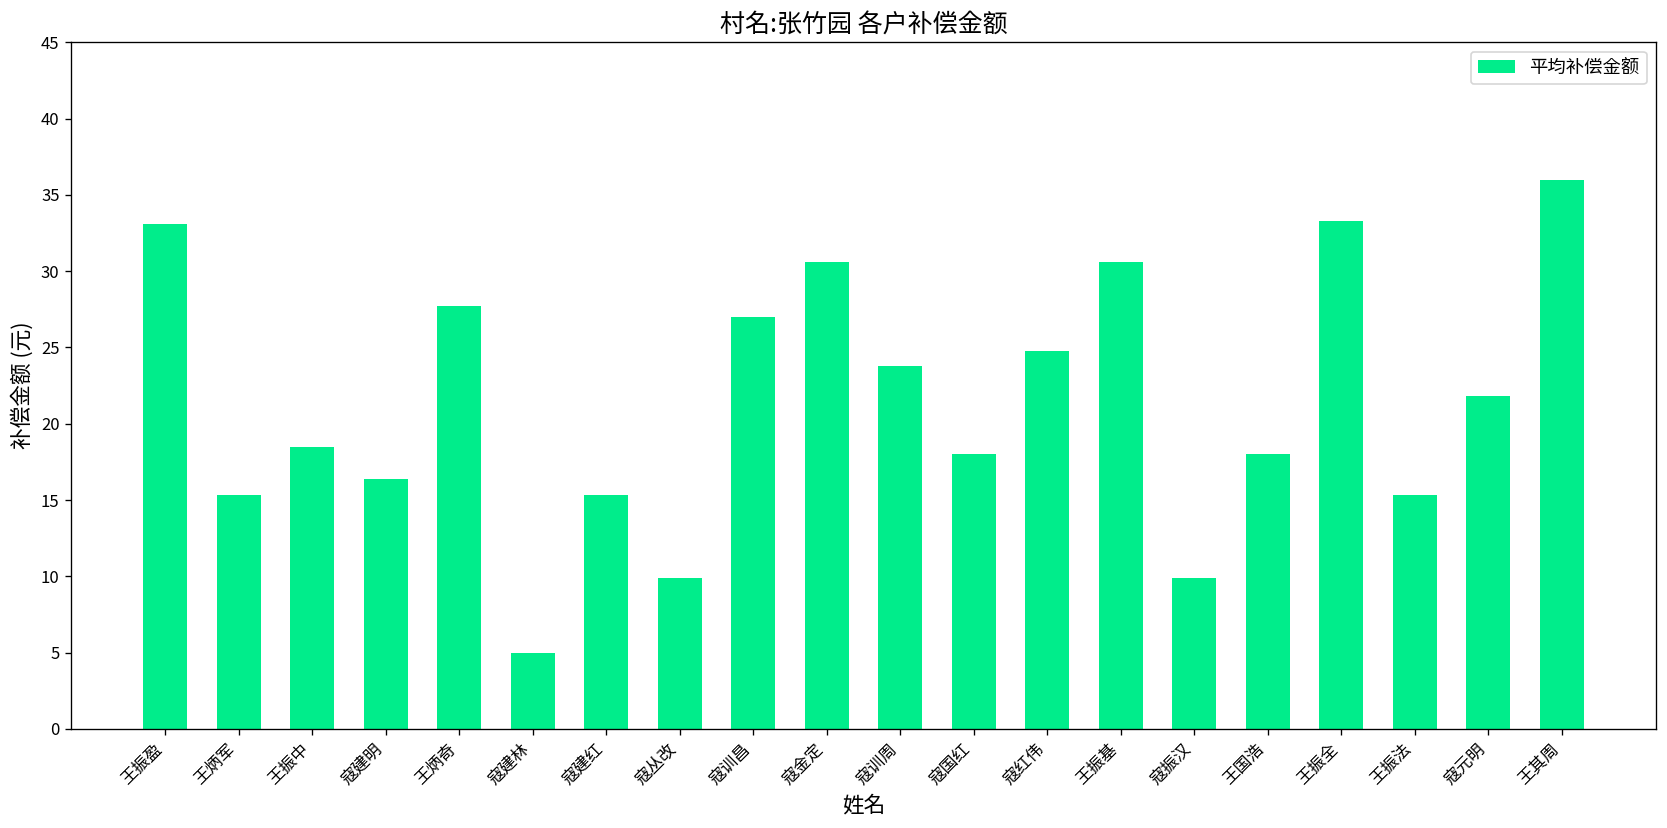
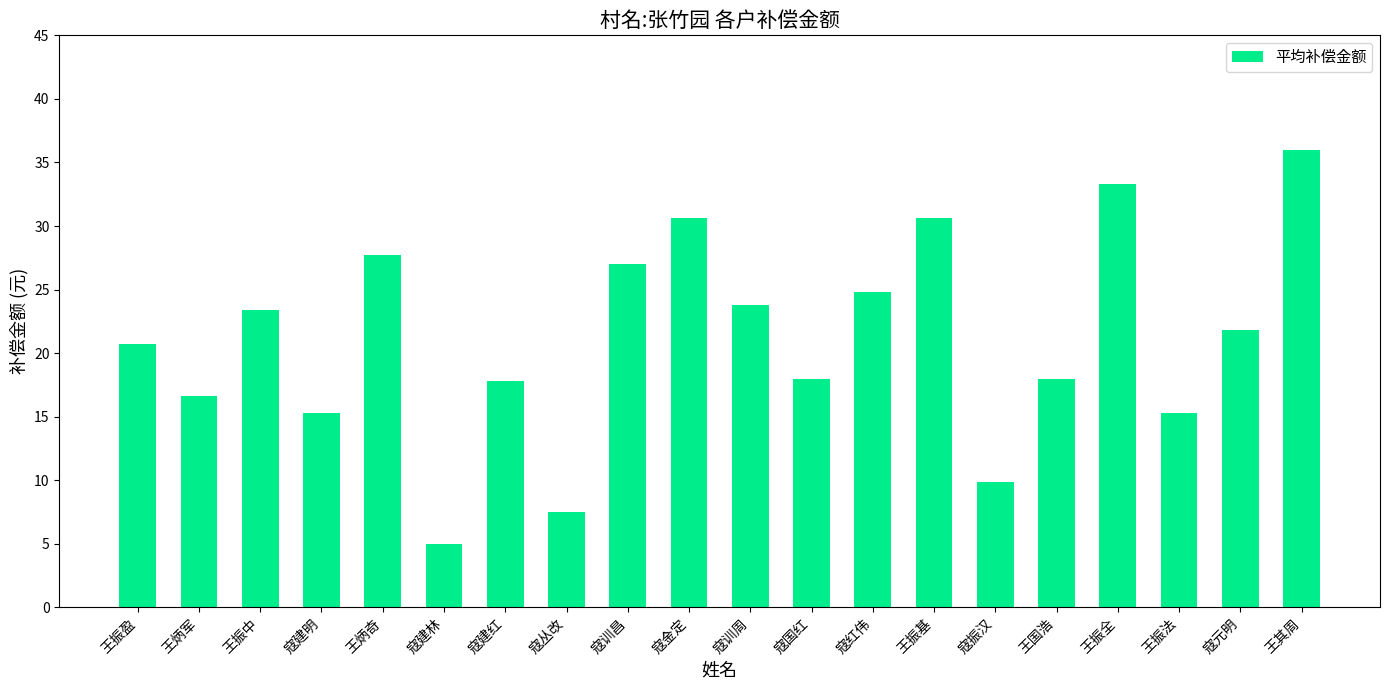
王振盈: 33.1 -> 20.7
王炳军: 15.3 -> 16.6
王振中: 18.5 -> 23.4
寇建明: 16.4 -> 15.3
寇建红: 15.3 -> 17.8
寇丛改: 9.9 -> 7.5
